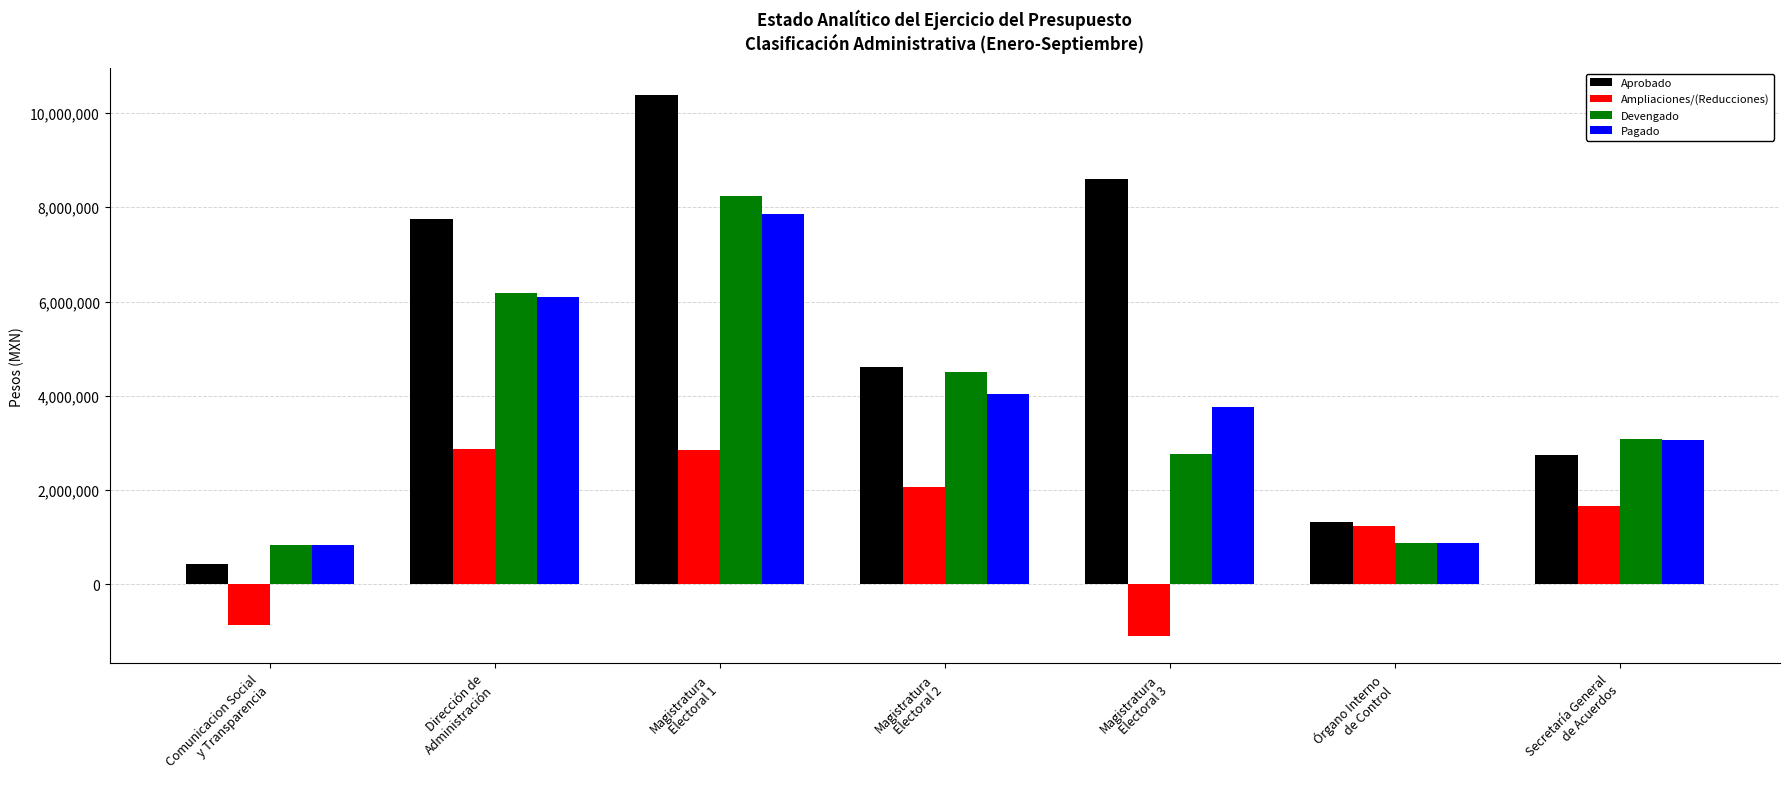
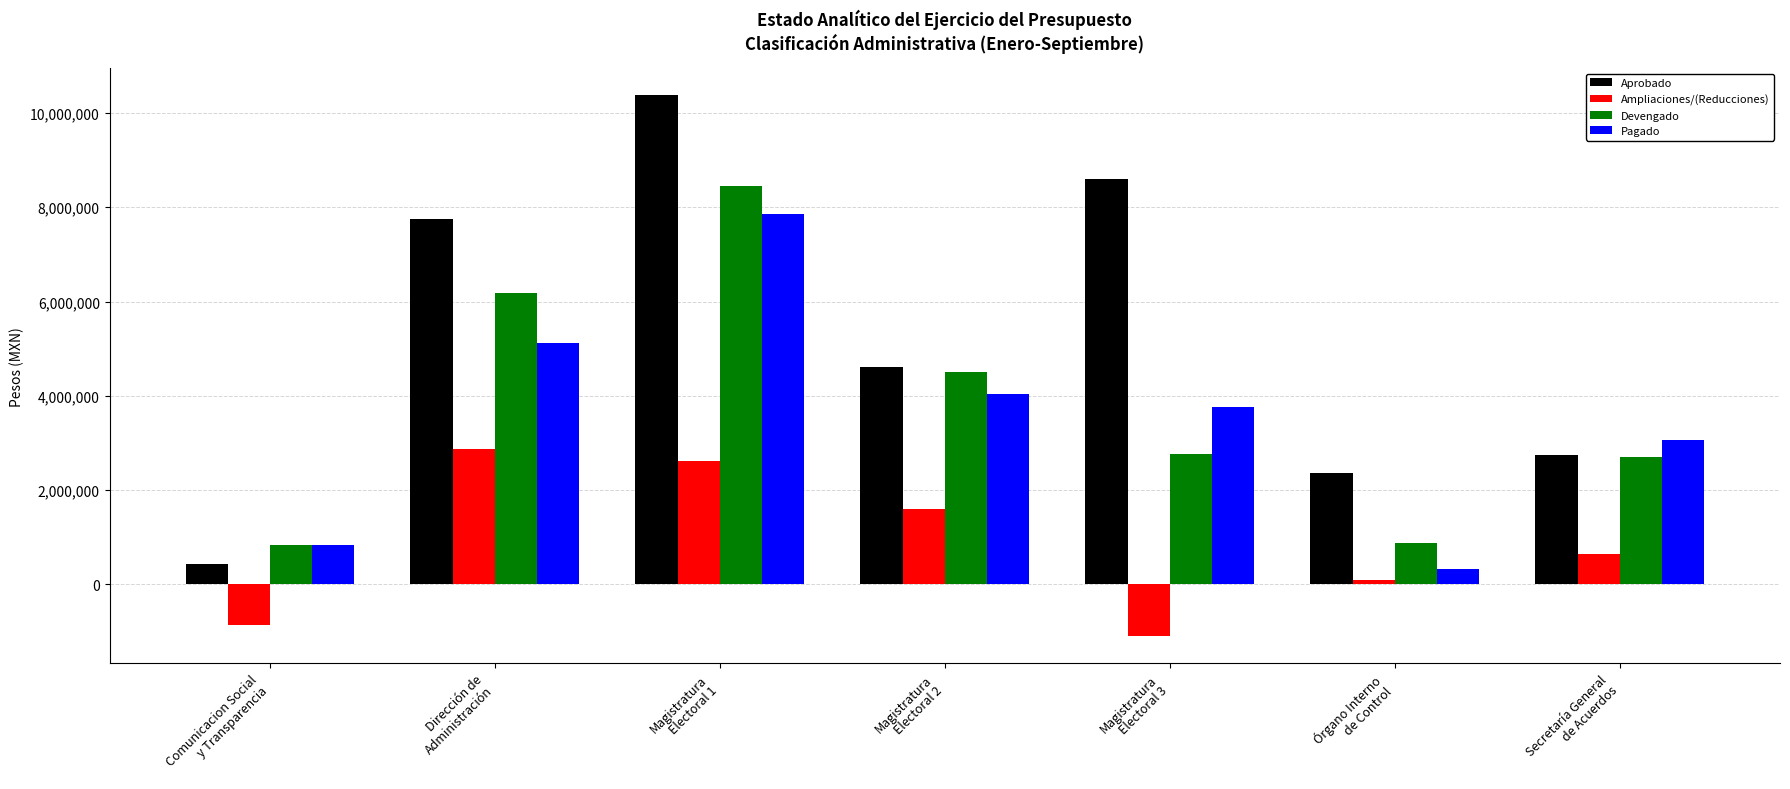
Pagado, Dirección de Administración: 6,100,000 -> 5,100,000
Ampliaciones/(Reducciones), Magistratura Electoral 1: 2,900,000 -> 2,600,000
Devengado, Magistratura Electoral 1: 8,200,000 -> 8,500,000
Ampliaciones/(Reducciones), Magistratura Electoral 2: 2,100,000 -> 1,600,000
Aprobado, Órgano Interno de Control: 1,300,000 -> 2,400,000
Ampliaciones/(Reducciones), Órgano Interno de Control: 1,200,000 -> 100,000
Pagado, Órgano Interno de Control: 900,000 -> 300,000
Ampliaciones/(Reducciones), Secretaría General de Acuerdos: 1,700,000 -> 600,000
Devengado, Secretaría General de Acuerdos: 3,100,000 -> 2,700,000
